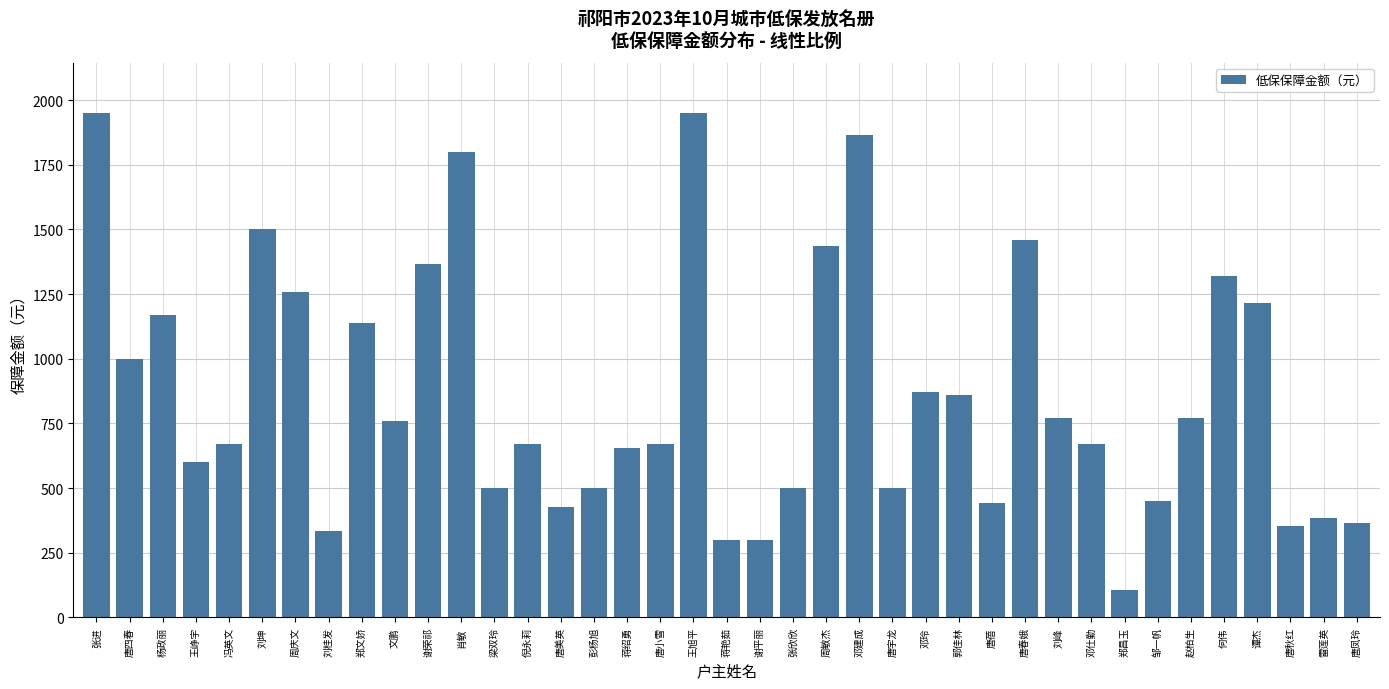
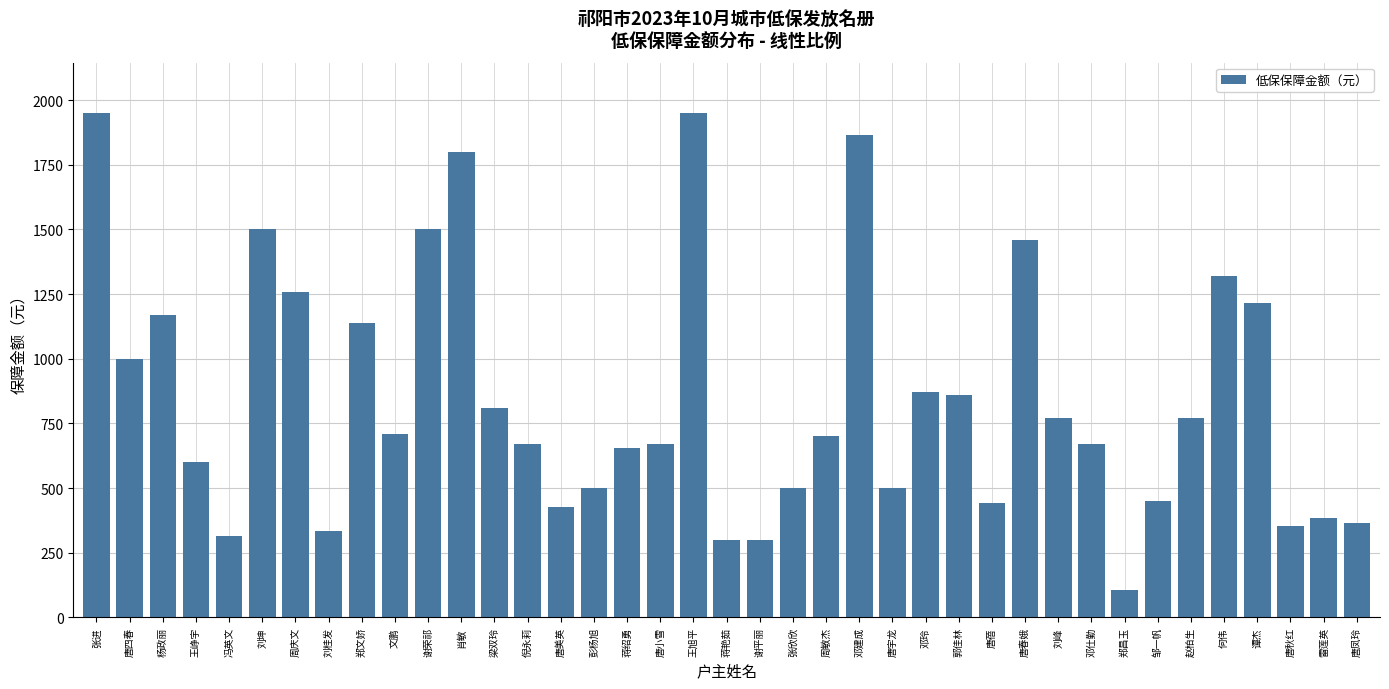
冯英文: 670 -> 320
文鹏: 760 -> 710
谢荣祁: 1370 -> 1500
梁双玲: 500 -> 810
周敏杰: 1440 -> 700
